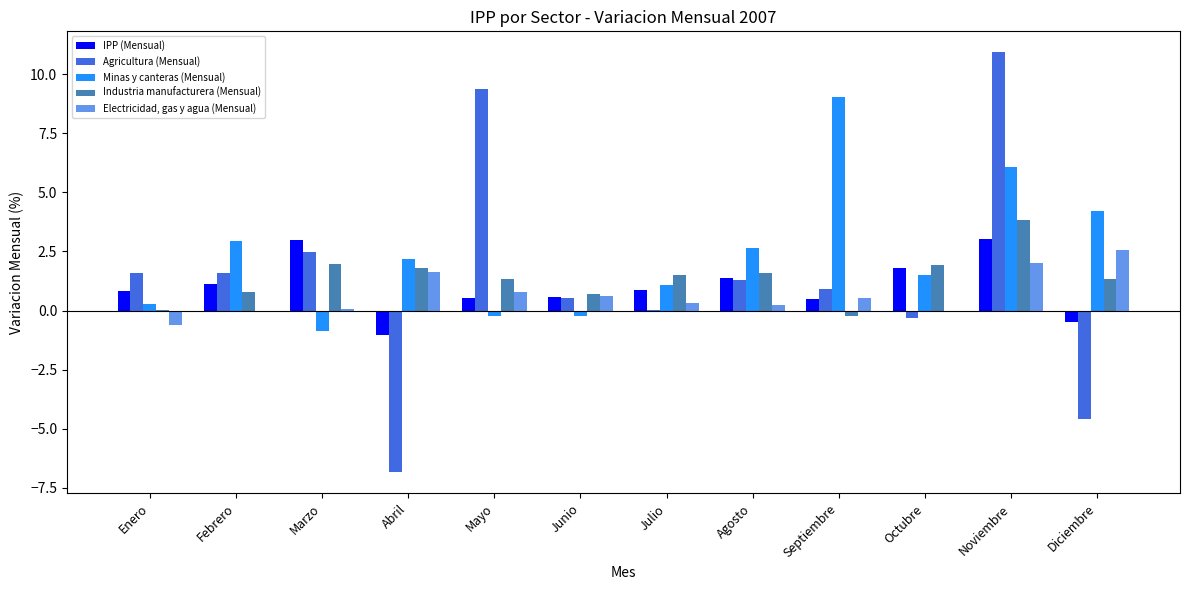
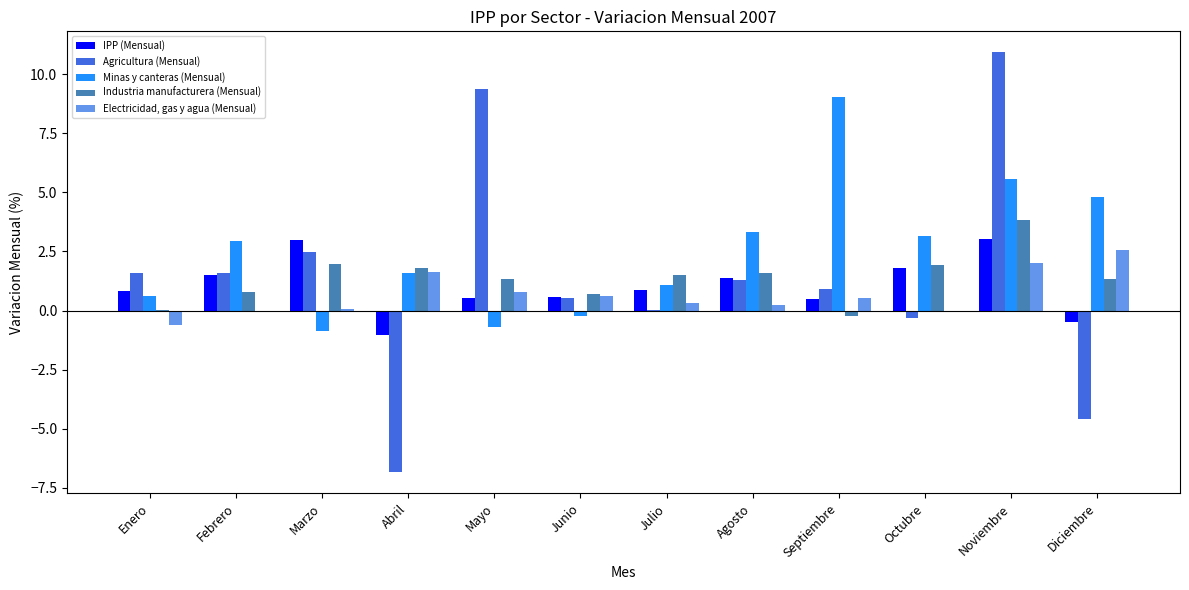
Minas y canteras (Mensual), Enero: 0.3 -> 0.6
IPP (Mensual), Febrero: 1.1 -> 1.5
Minas y canteras (Mensual), Abril: 2.2 -> 1.6
Minas y canteras (Mensual), Mayo: -0.2 -> -0.7
Minas y canteras (Mensual), Agosto: 2.7 -> 3.3
Minas y canteras (Mensual), Octubre: 1.5 -> 3.1
Minas y canteras (Mensual), Noviembre: 6.1 -> 5.6
Minas y canteras (Mensual), Diciembre: 4.2 -> 4.8
